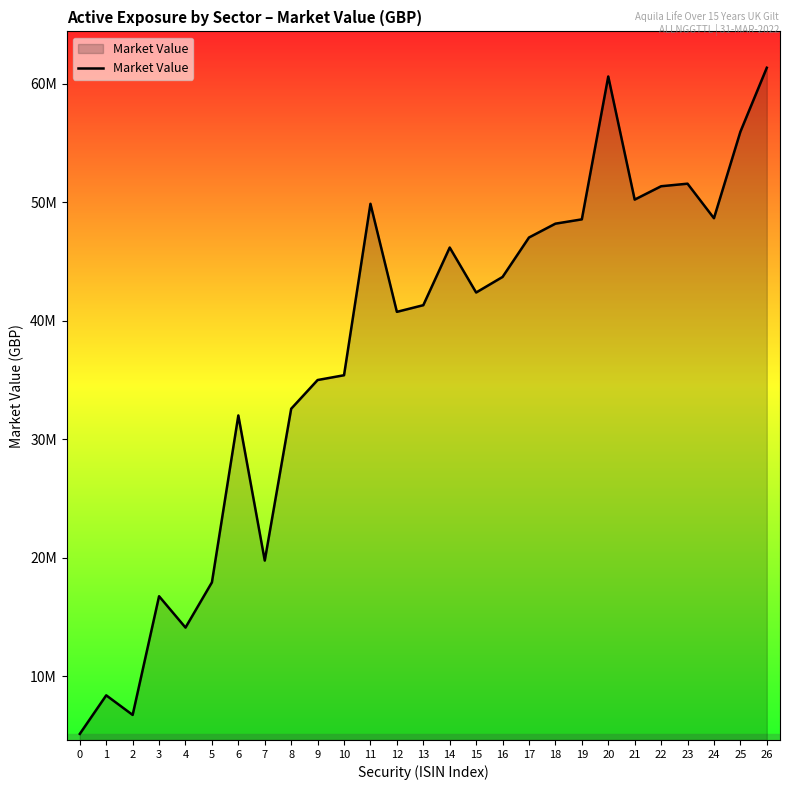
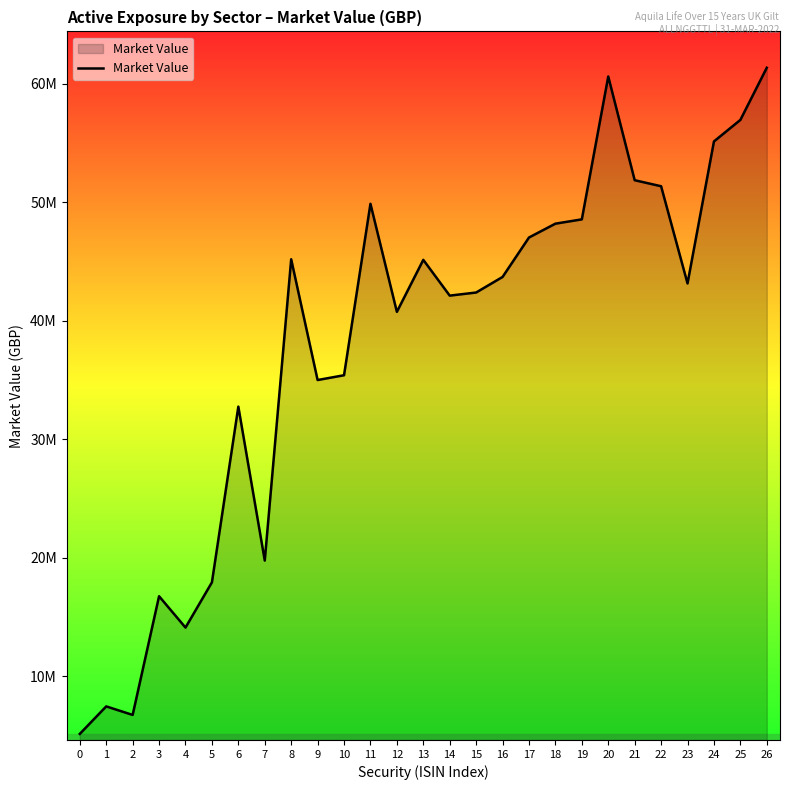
1: 8400000 -> 7500000
6: 32000000 -> 32800000
8: 32600000 -> 45200000
13: 41300000 -> 45200000
14: 46200000 -> 42100000
21: 50200000 -> 51900000
23: 51600000 -> 43200000
24: 48700000 -> 55100000
25: 56000000 -> 57000000
